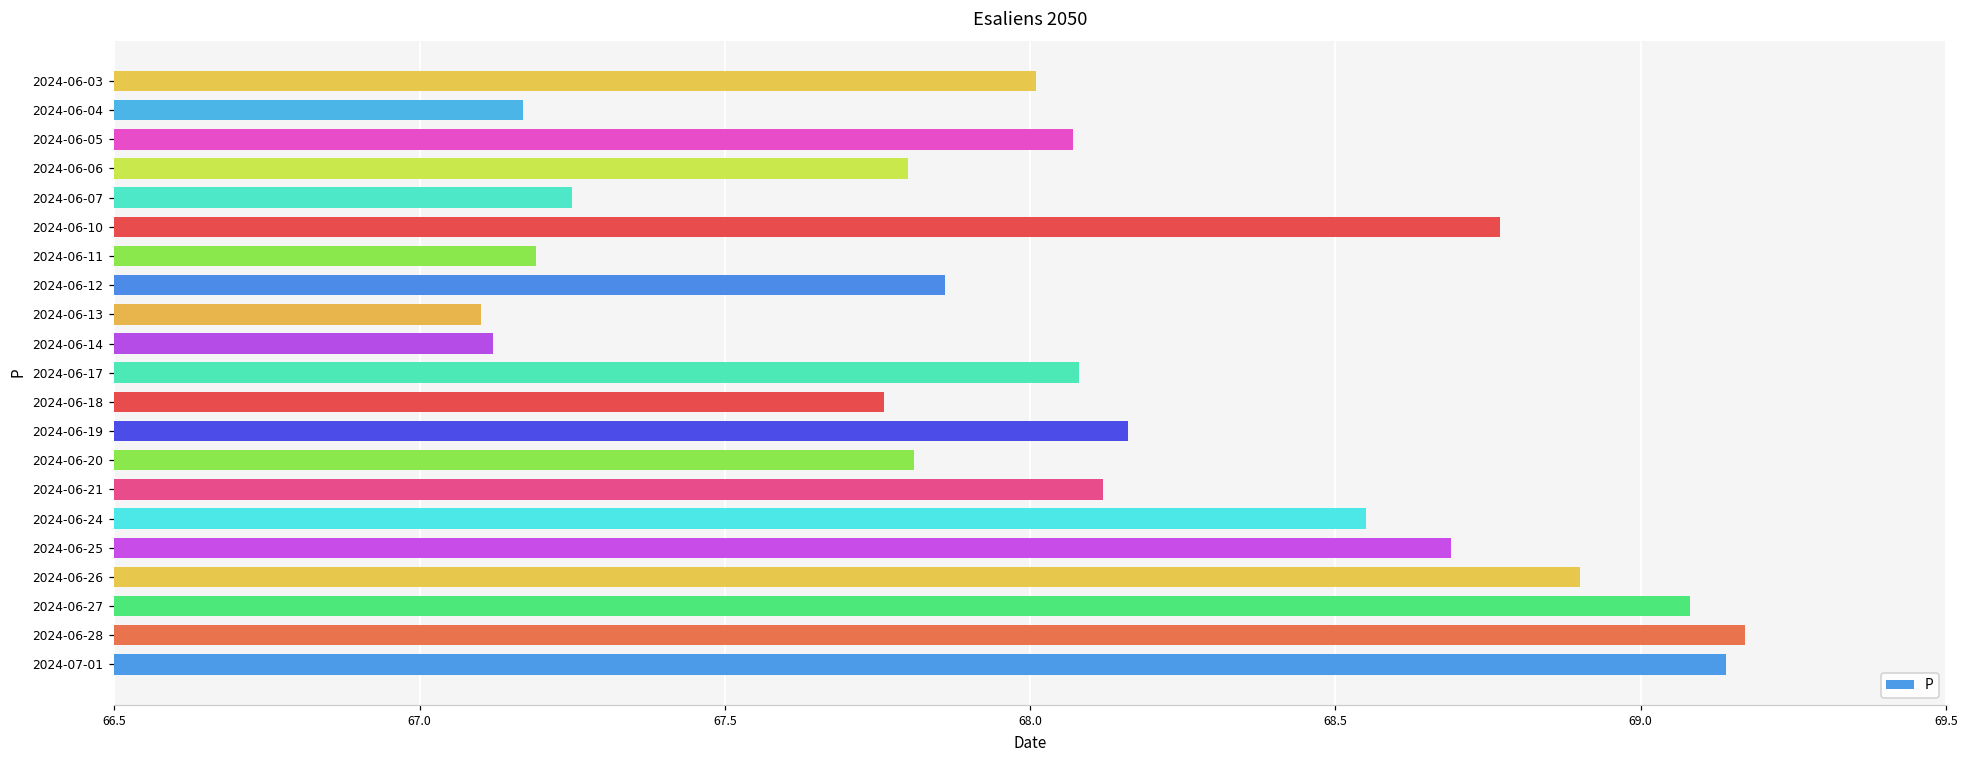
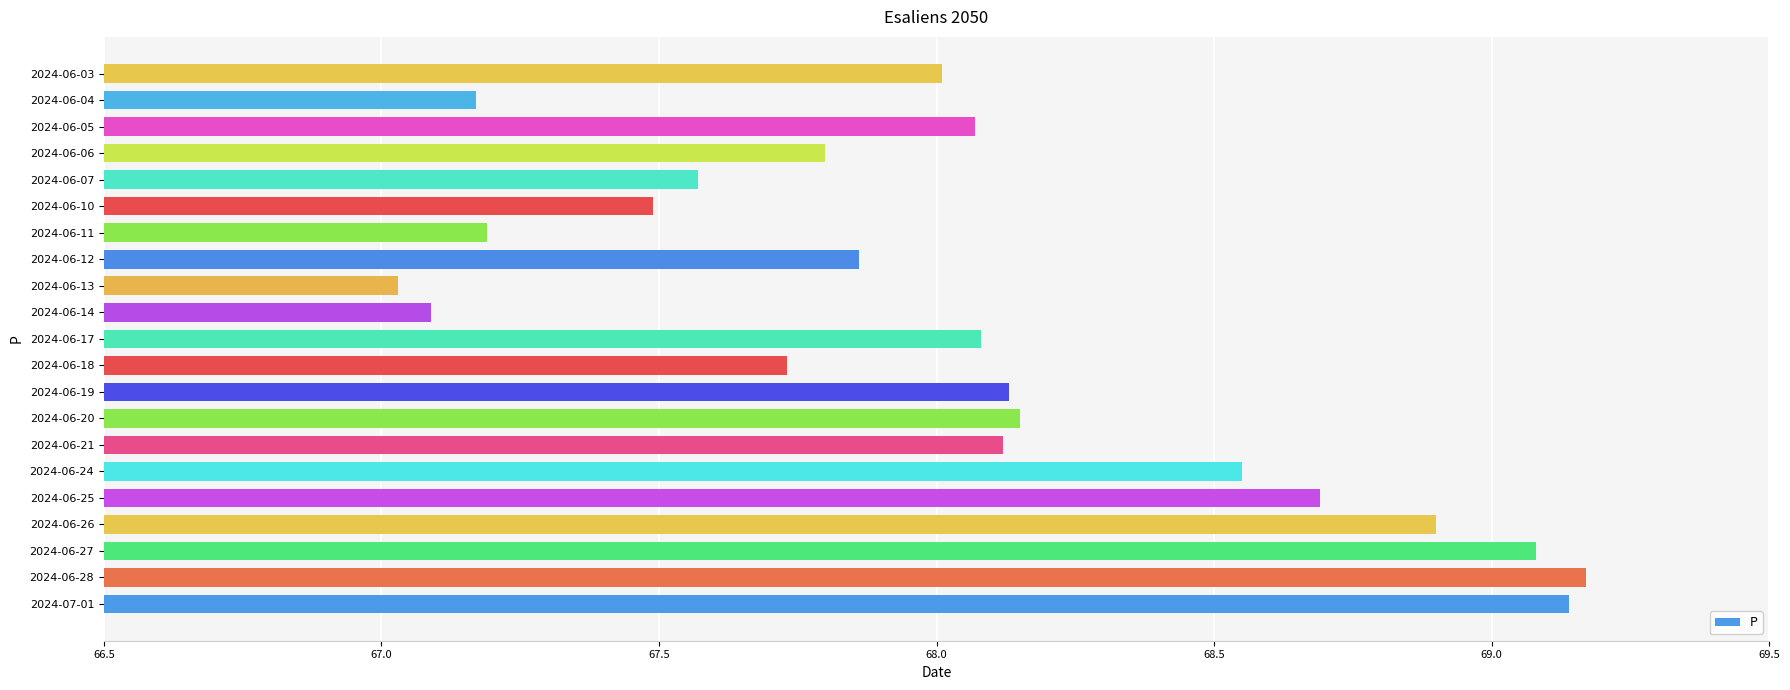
2024-06-07: 67.25 -> 67.57
2024-06-10: 68.77 -> 67.49
2024-06-13: 67.10 -> 67.03
2024-06-14: 67.12 -> 67.09
2024-06-18: 67.76 -> 67.73
2024-06-19: 68.16 -> 68.13
2024-06-20: 67.81 -> 68.15
